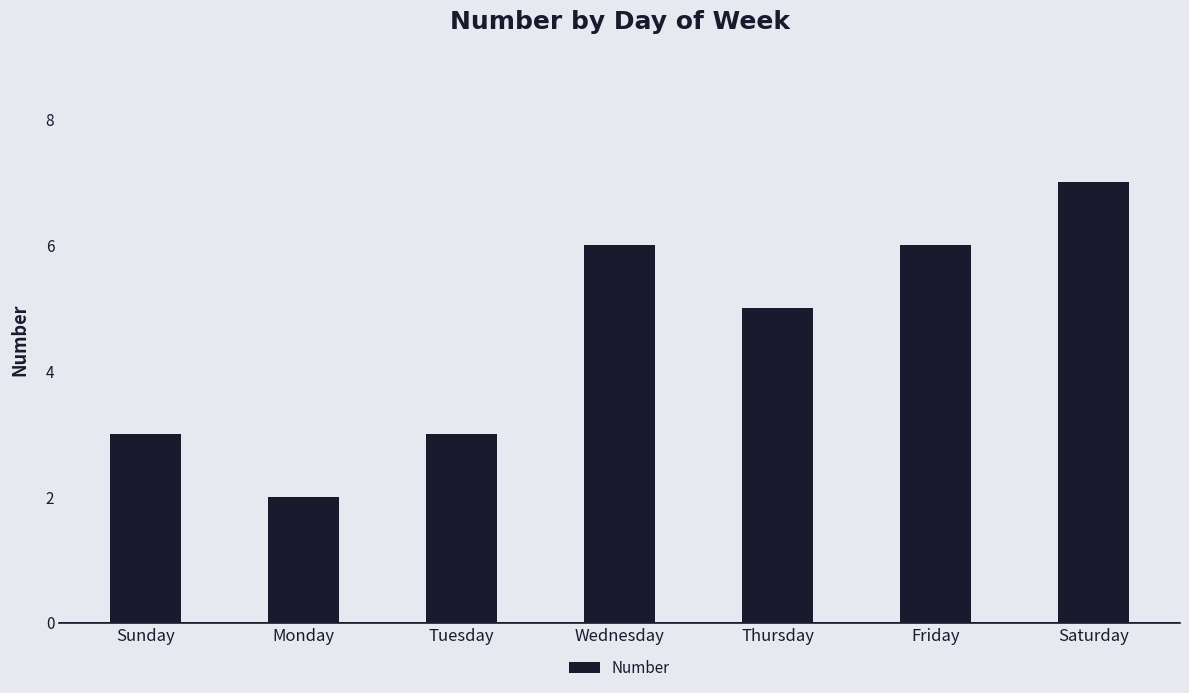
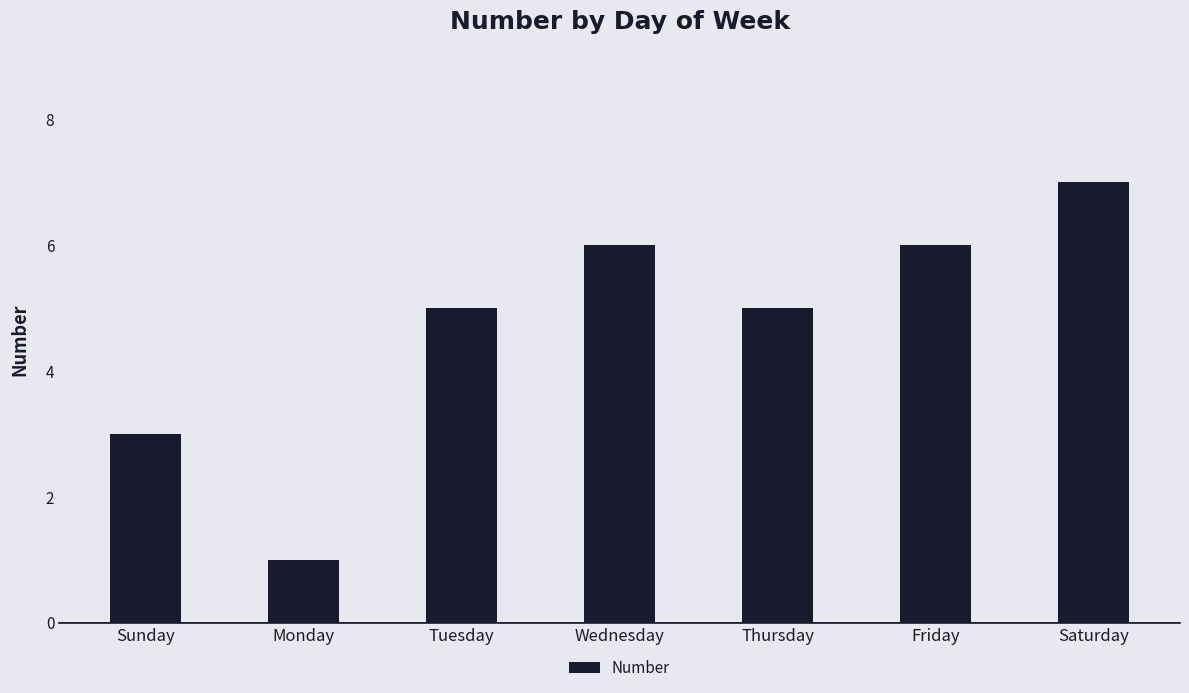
Monday: 2 -> 1
Tuesday: 3 -> 5
